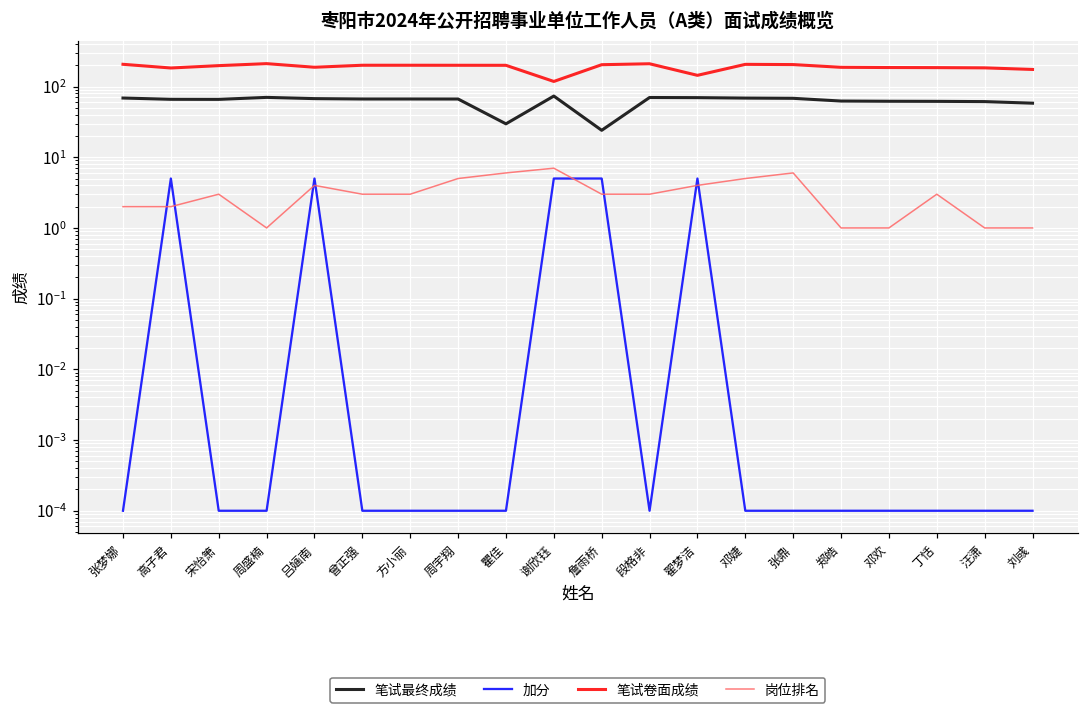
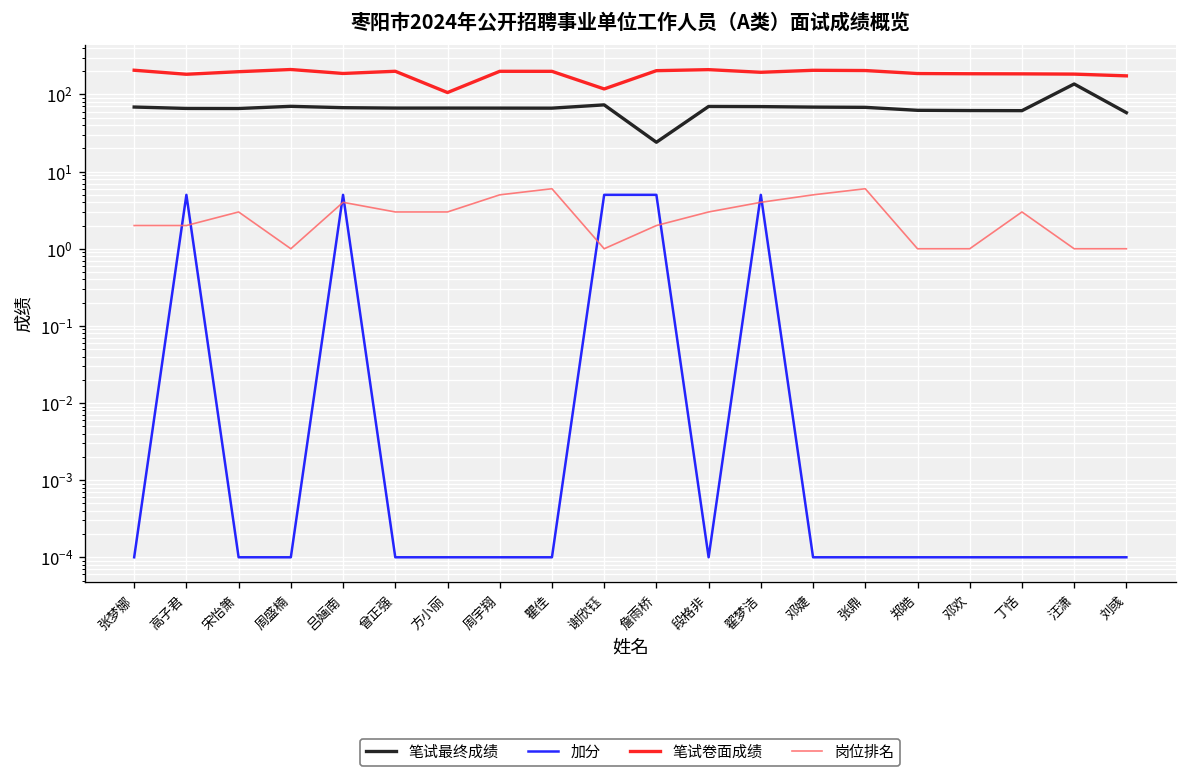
笔试卷面成绩, 方小丽: 200 -> 110
笔试最终成绩, 瞿佳: 30 -> 70
岗位排名, 谢欣钰: 7 -> 1
岗位排名, 詹雨桥: 3 -> 2
笔试卷面成绩, 翟梦洁: 140 -> 190
笔试最终成绩, 汪潇: 60 -> 140
